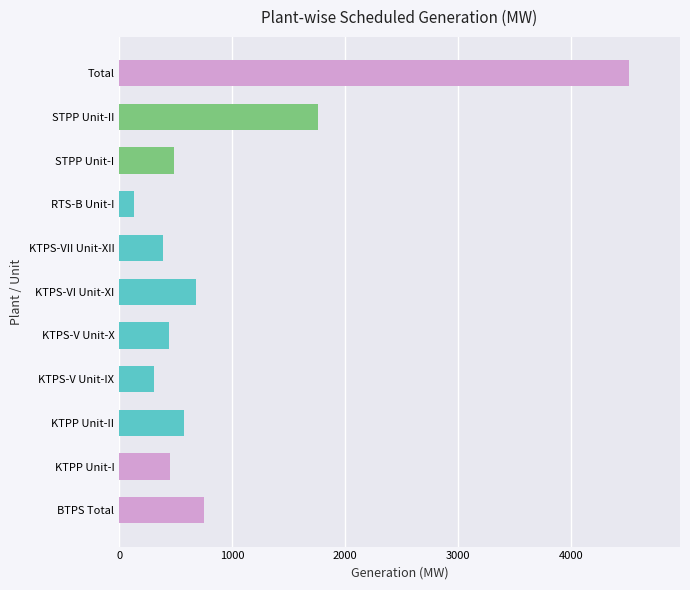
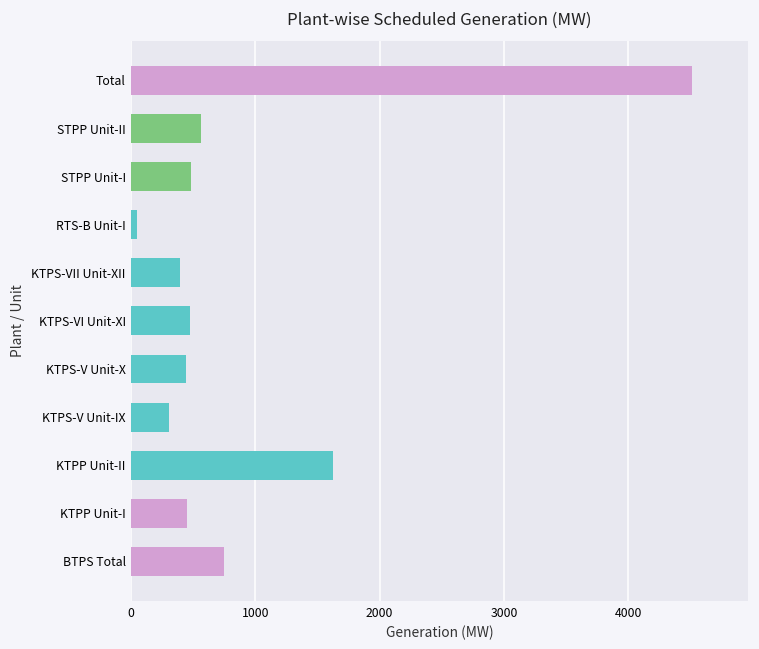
STPP Unit-II: 1760 -> 570
RTS-B Unit-I: 130 -> 50
KTPS-VI Unit-XI: 680 -> 480
KTPP Unit-II: 570 -> 1630
